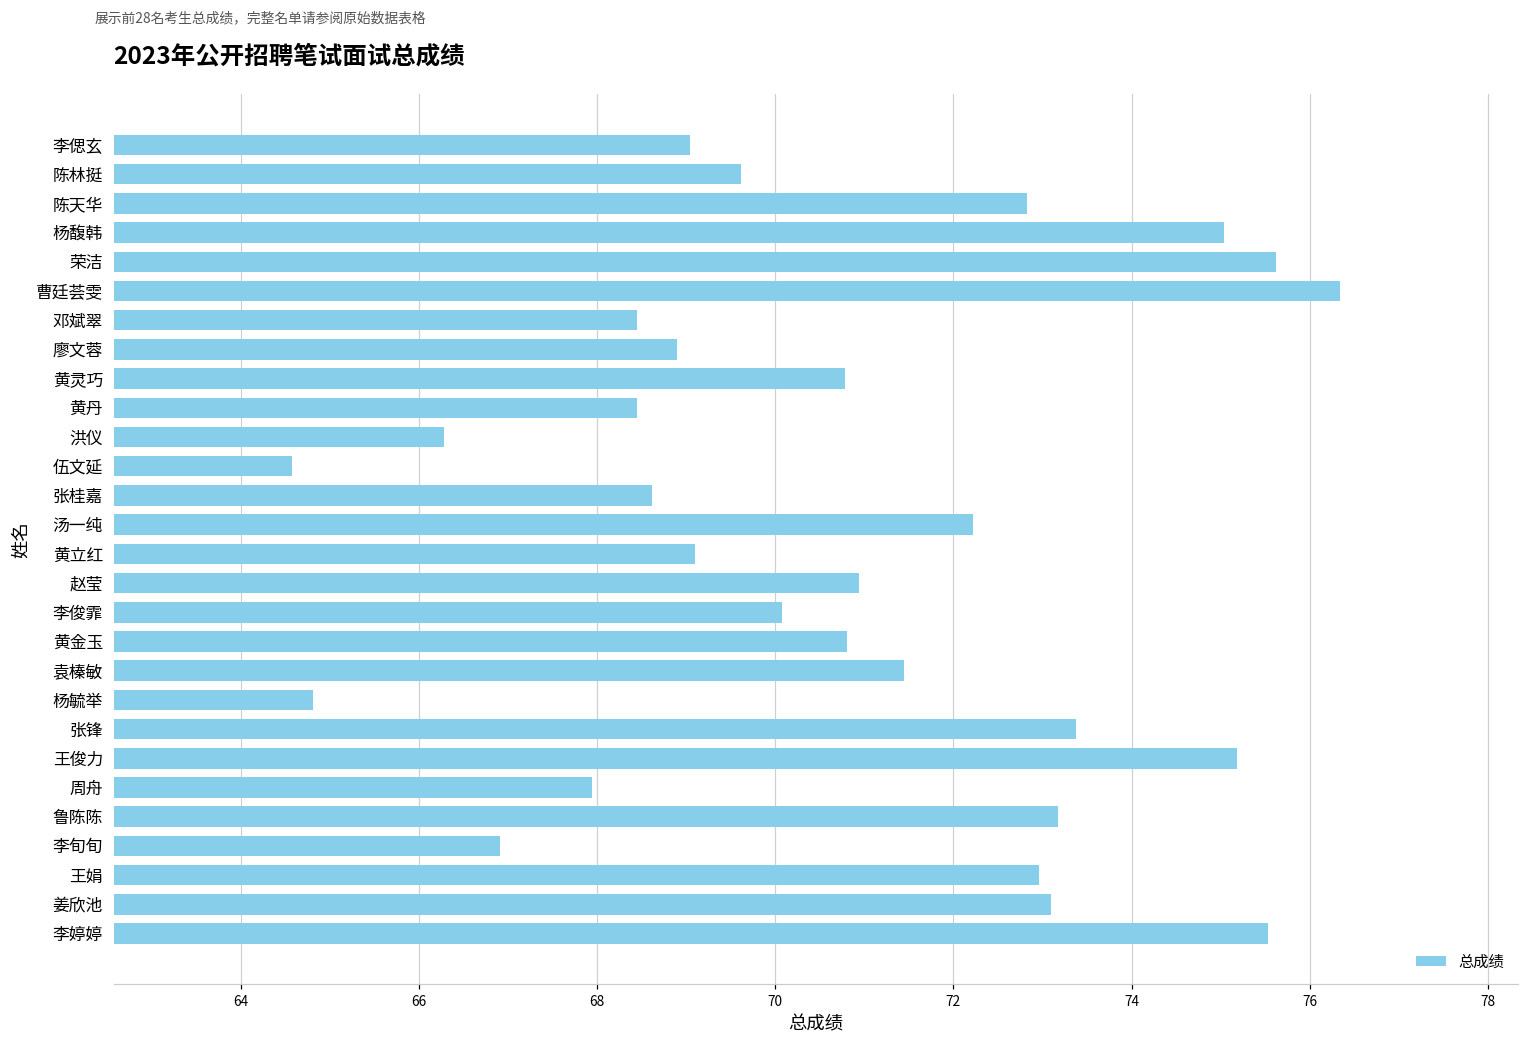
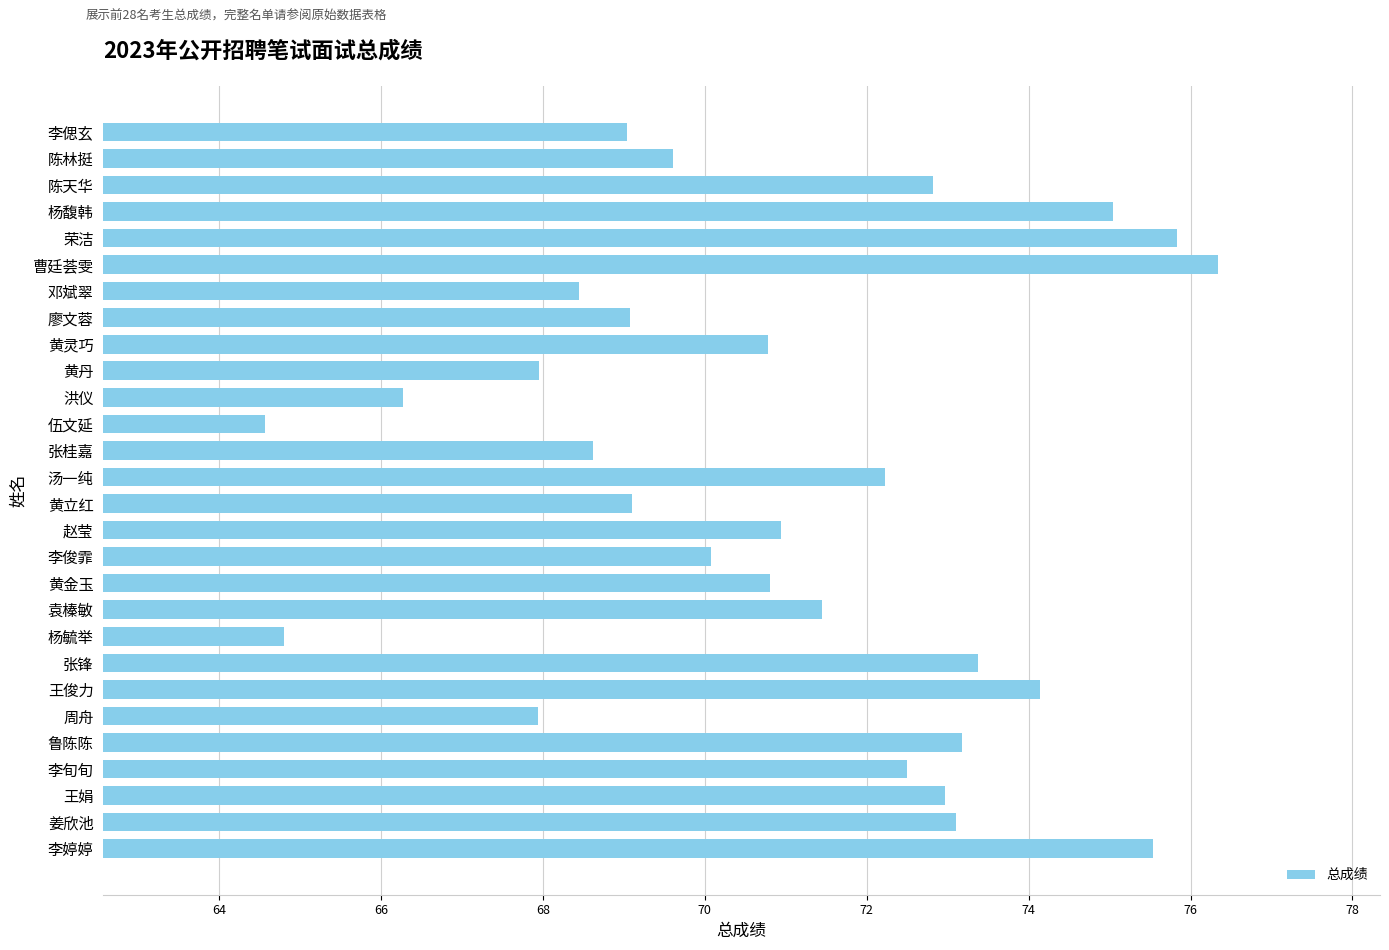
荣洁: 75.6 -> 75.8
廖文蓉: 68.9 -> 69.1
黄丹: 68.4 -> 68.0
王俊力: 75.2 -> 74.1
李旬旬: 66.9 -> 72.5
